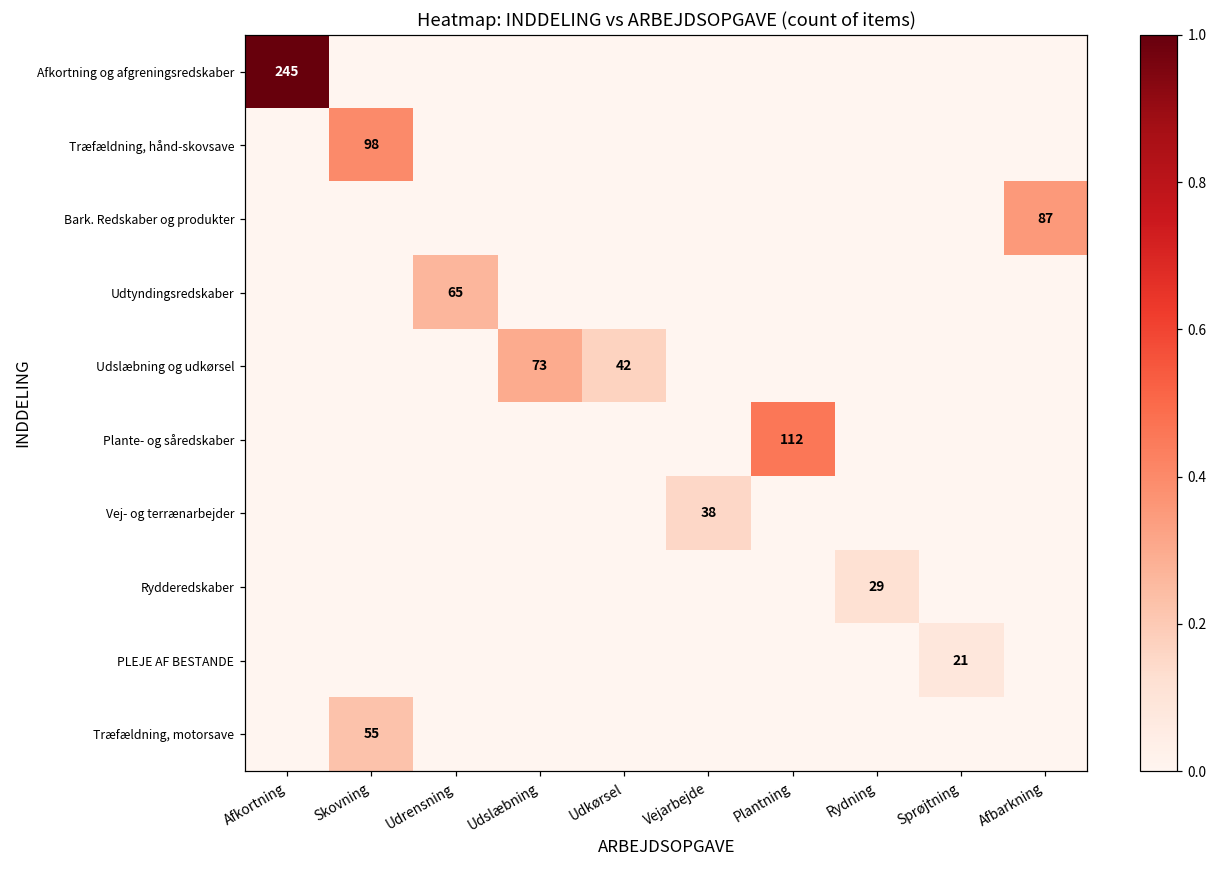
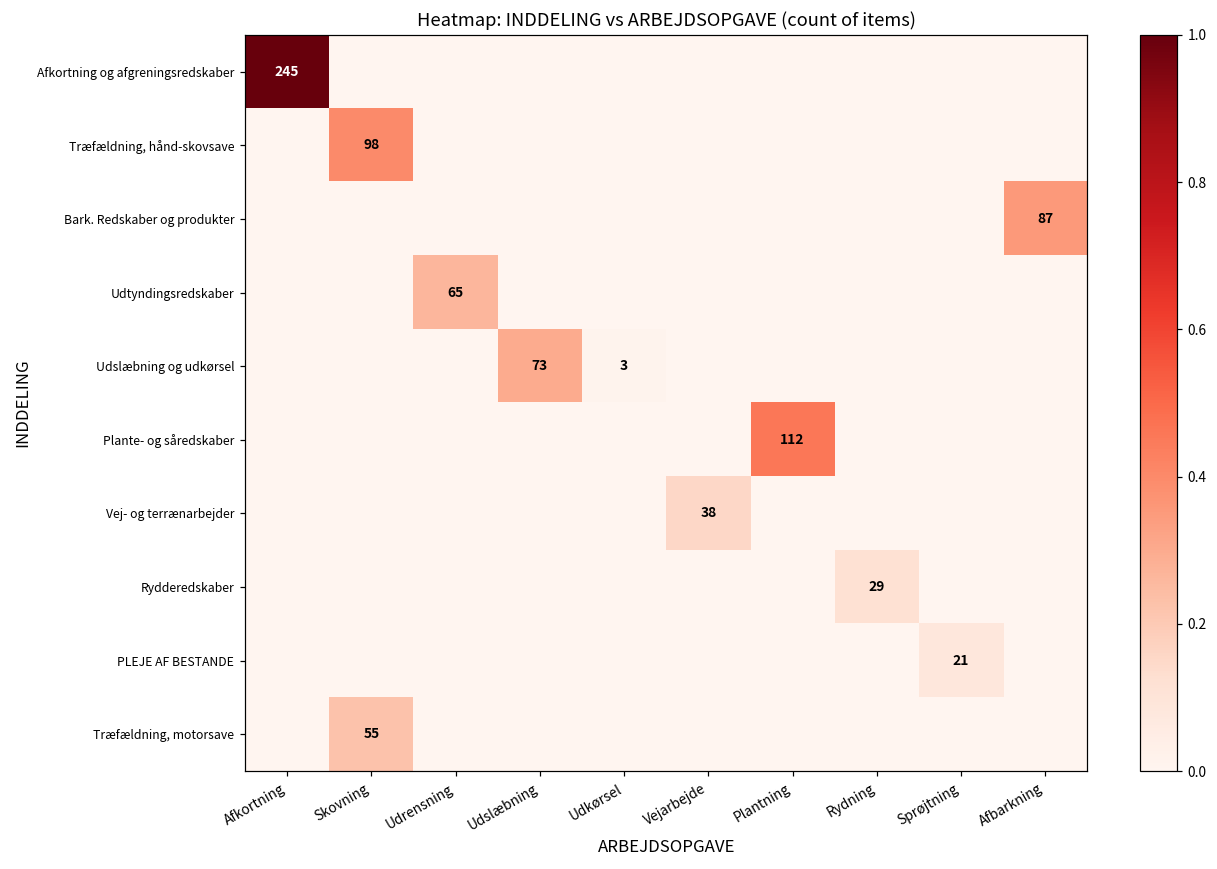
Udslæbning og udkørsel, Udkørsel: 42 -> 3
